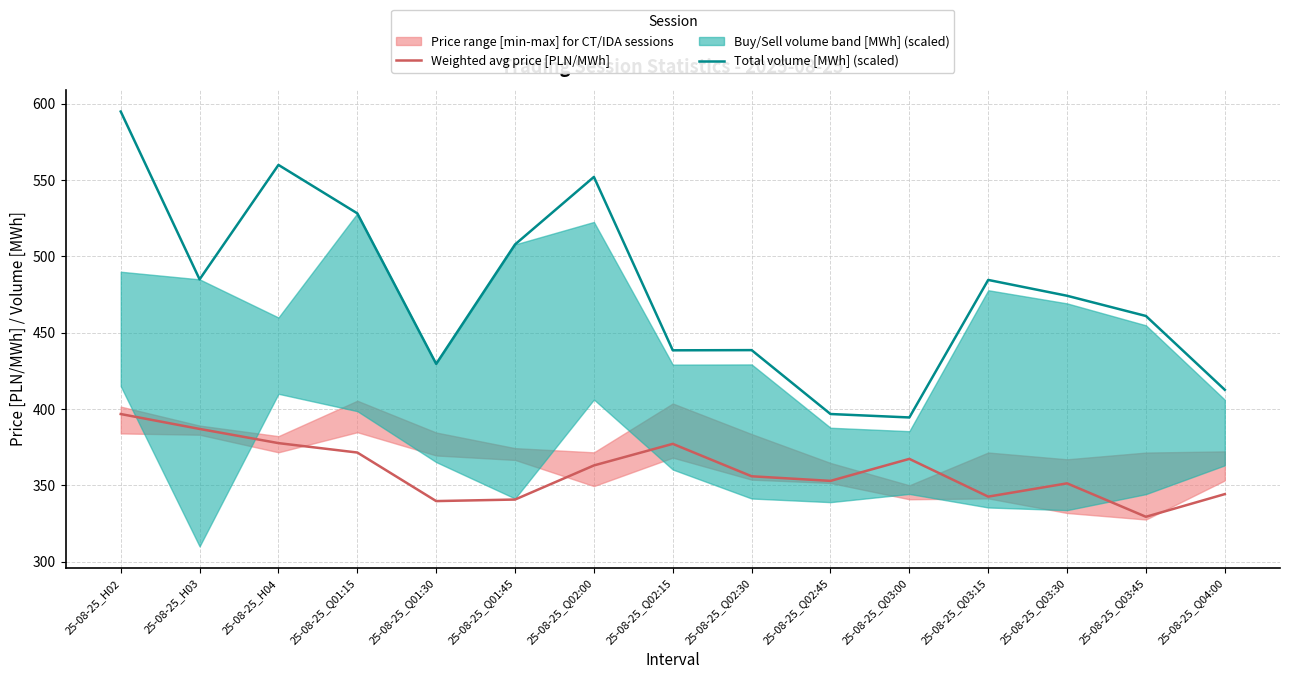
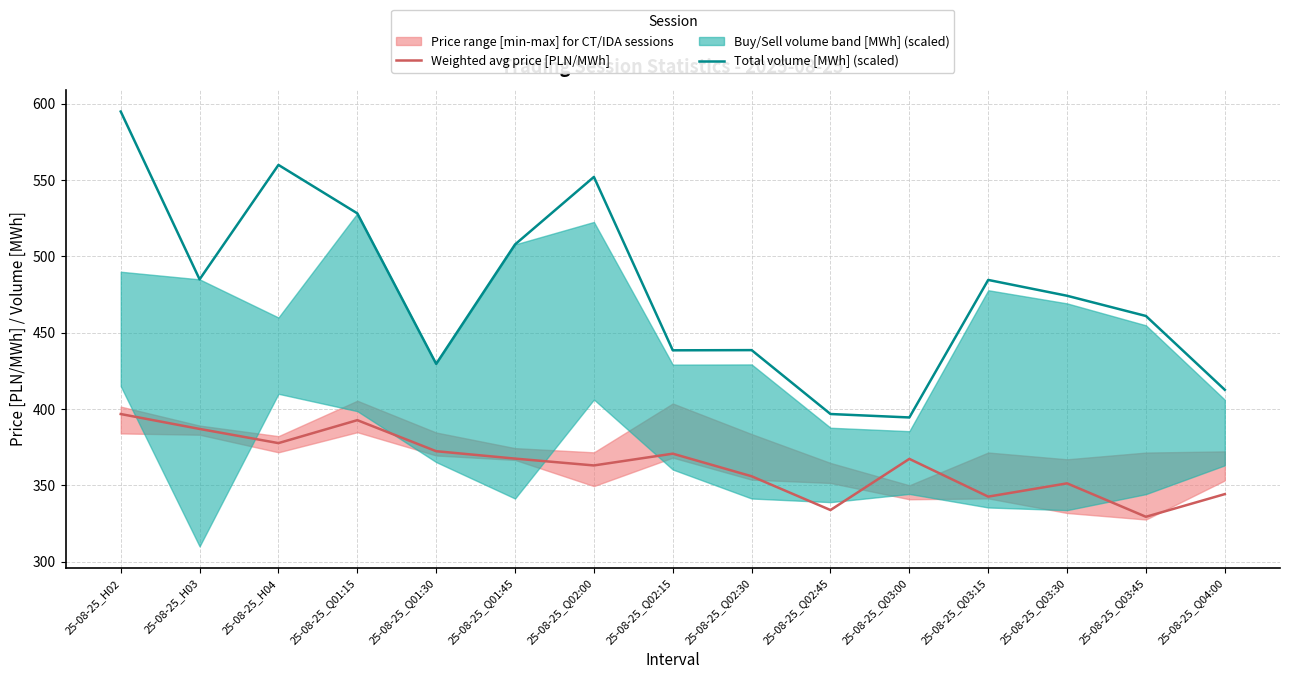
Weighted avg price [PLN/MWh], 25-08-25_Q01:15: 372 -> 393
Weighted avg price [PLN/MWh], 25-08-25_Q01:30: 340 -> 372
Weighted avg price [PLN/MWh], 25-08-25_Q01:45: 341 -> 368
Weighted avg price [PLN/MWh], 25-08-25_Q02:15: 377 -> 371
Weighted avg price [PLN/MWh], 25-08-25_Q02:45: 353 -> 334
